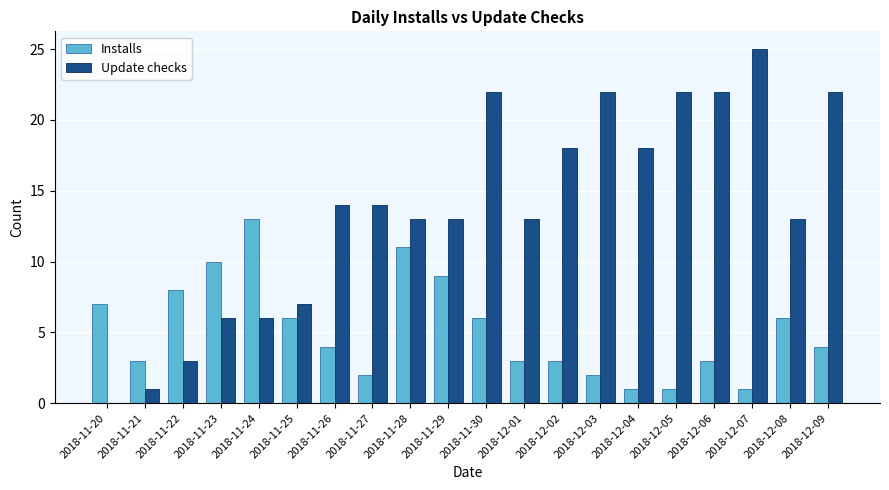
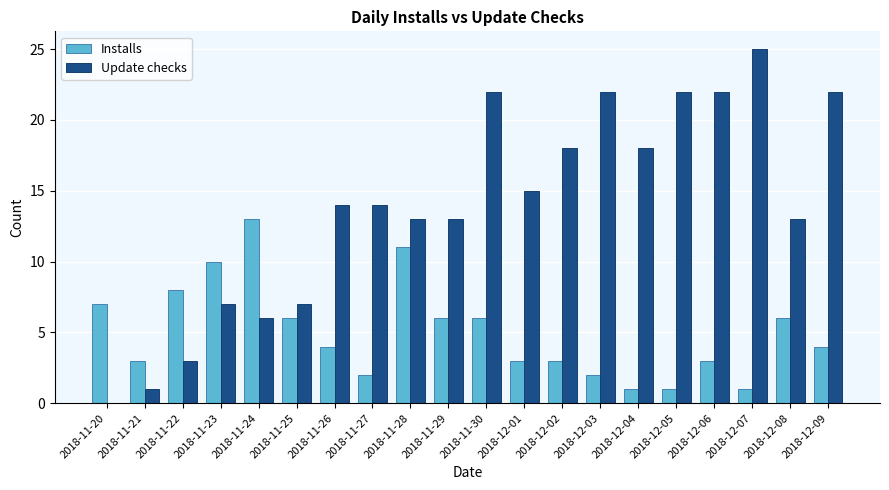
Update checks, 2018-11-23: 6 -> 7
Installs, 2018-11-29: 9 -> 6
Update checks, 2018-12-01: 13 -> 15
